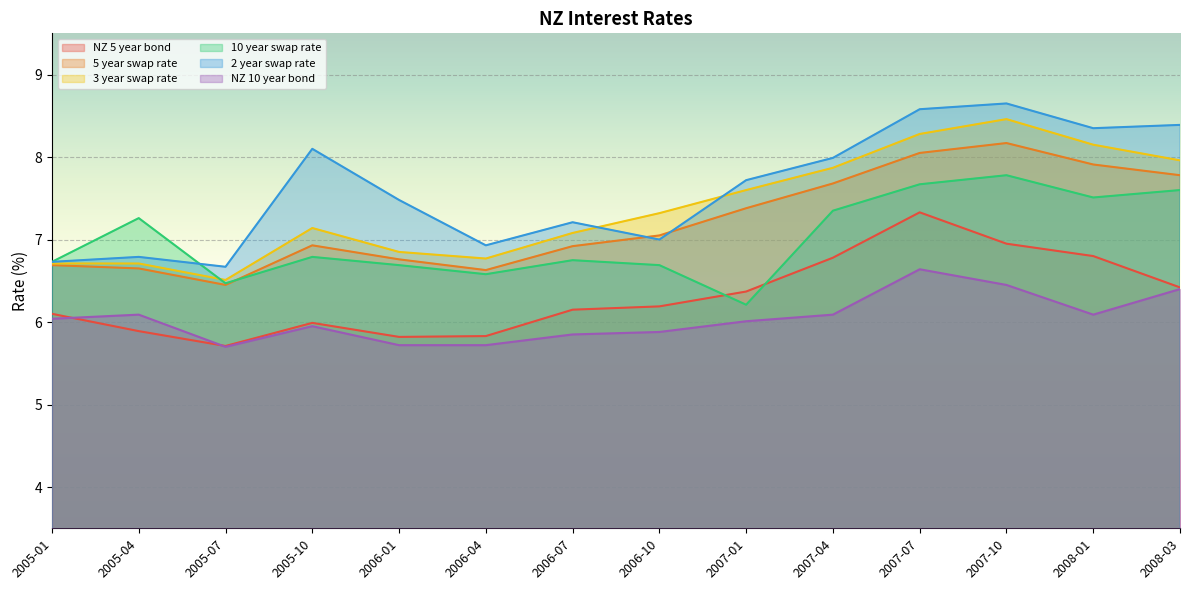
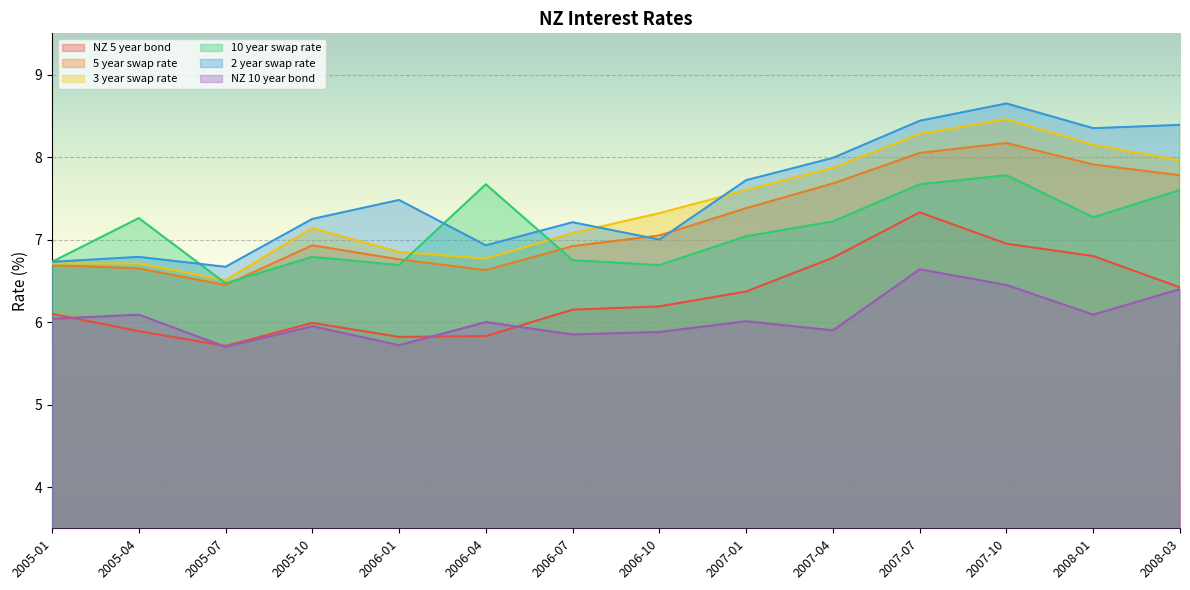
2 year swap rate, 2005-10: 8.1 -> 7.3
10 year swap rate, 2006-04: 6.6 -> 7.7
NZ 10 year bond, 2006-04: 5.7 -> 6.0
10 year swap rate, 2007-01: 6.2 -> 7.0
10 year swap rate, 2007-04: 7.4 -> 7.2
NZ 10 year bond, 2007-04: 6.1 -> 5.9
2 year swap rate, 2007-07: 8.6 -> 8.4
10 year swap rate, 2008-01: 7.5 -> 7.3
